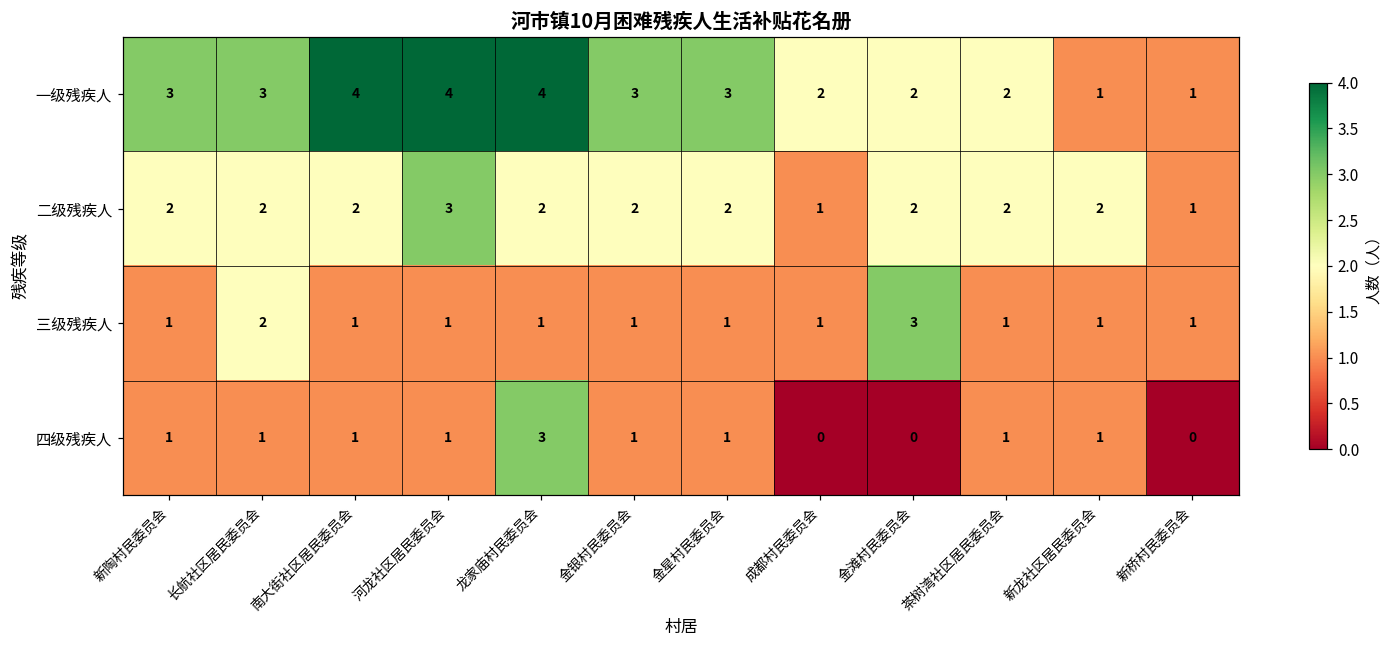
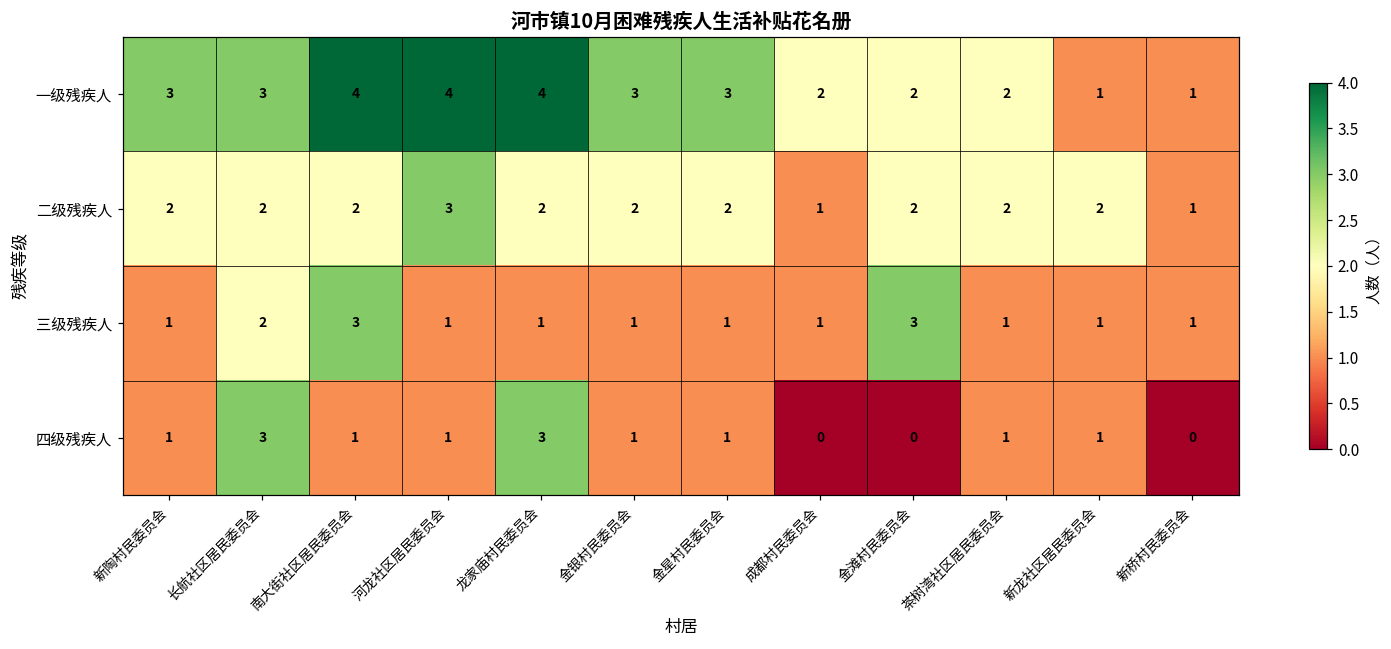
三级残疾人, 南大街社区居民委员会: 1 -> 3
四级残疾人, 长航社区居民委员会: 1 -> 3
